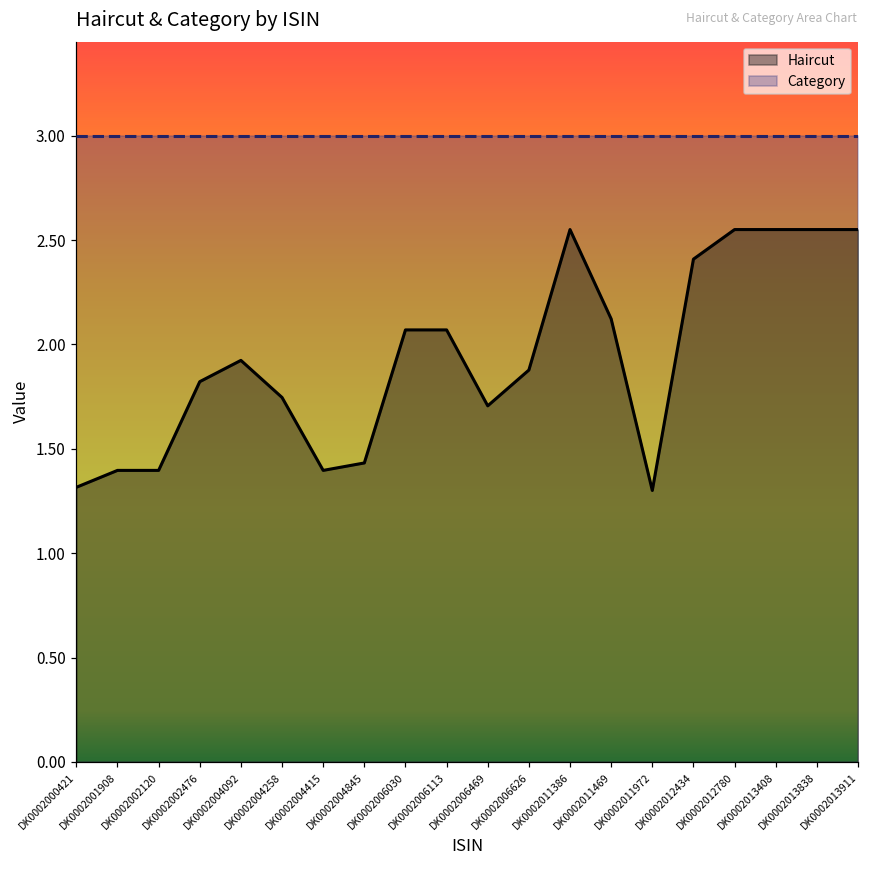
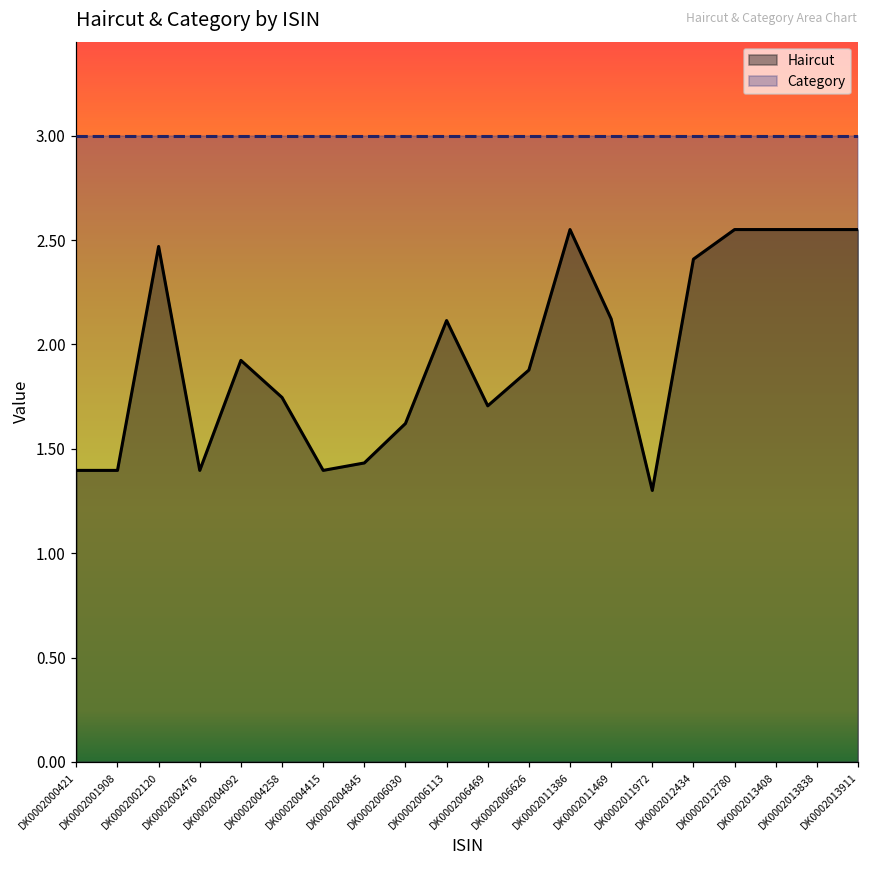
Haircut, DK0002000421: 1.32 -> 1.40
Haircut, DK0002002120: 1.40 -> 2.47
Haircut, DK0002002476: 1.82 -> 1.40
Haircut, DK0002006030: 2.07 -> 1.62
Haircut, DK0002006113: 2.07 -> 2.11
